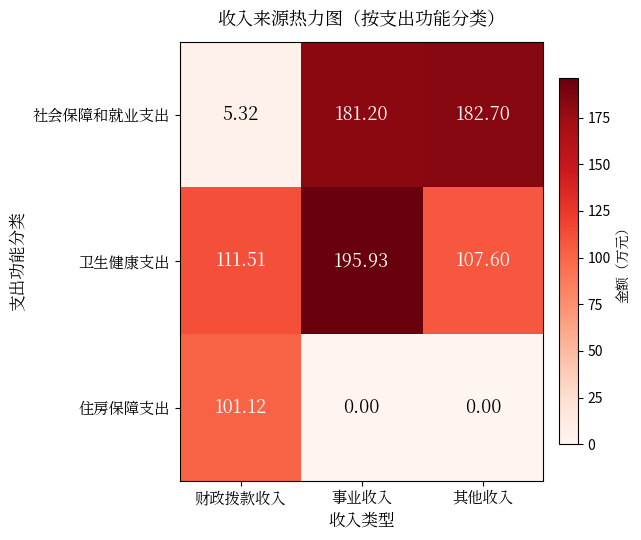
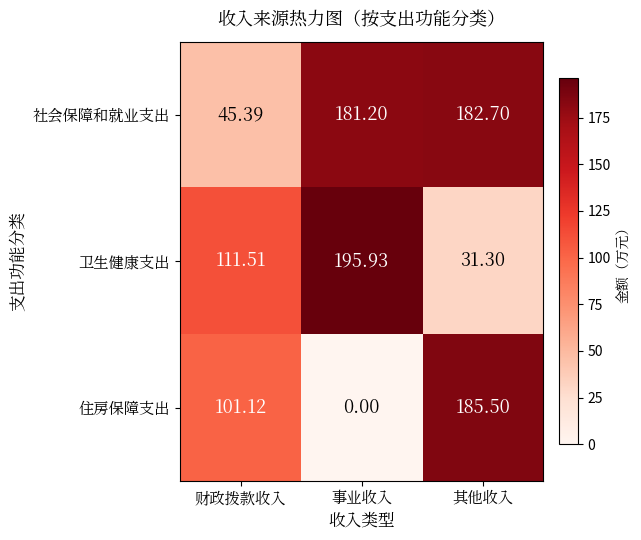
社会保障和就业支出, 财政拨款收入: 5.32 -> 45.39
卫生健康支出, 其他收入: 107.60 -> 31.30
住房保障支出, 其他收入: 0.00 -> 185.50
